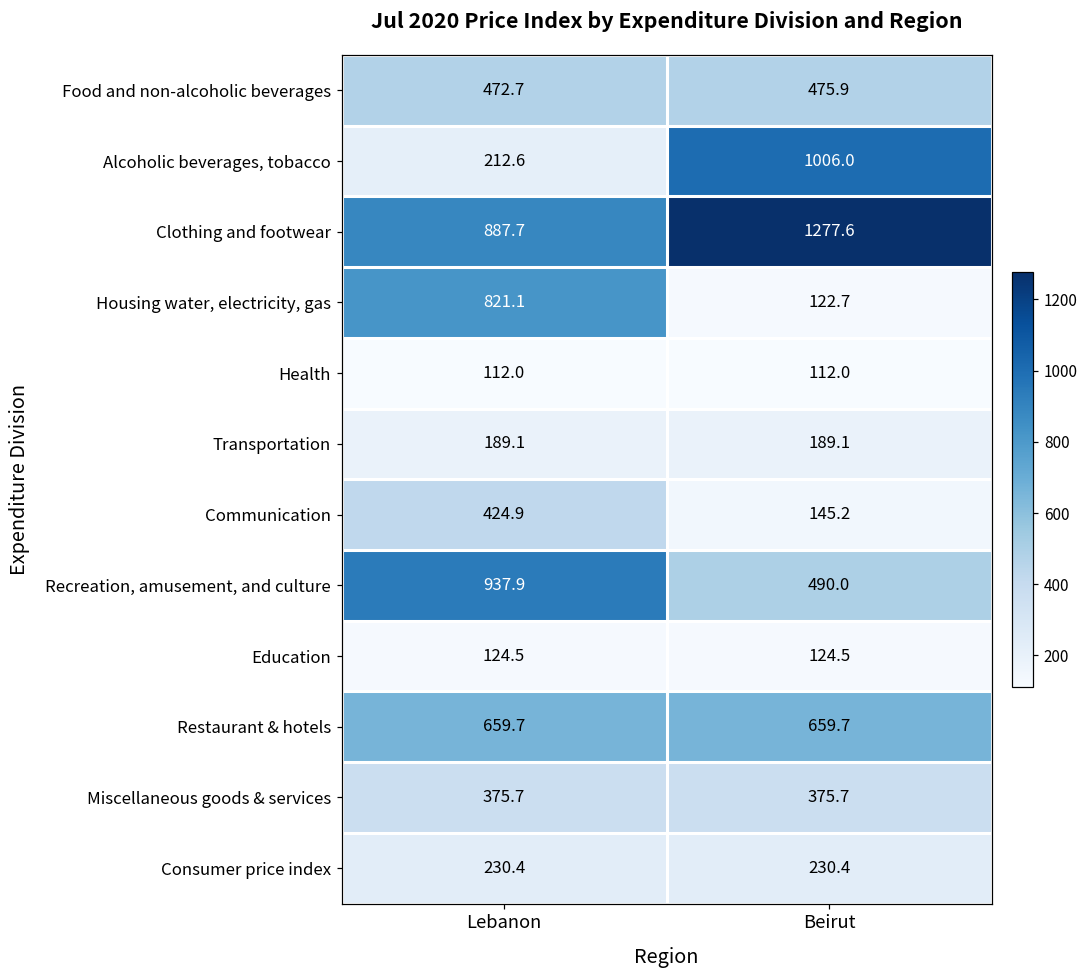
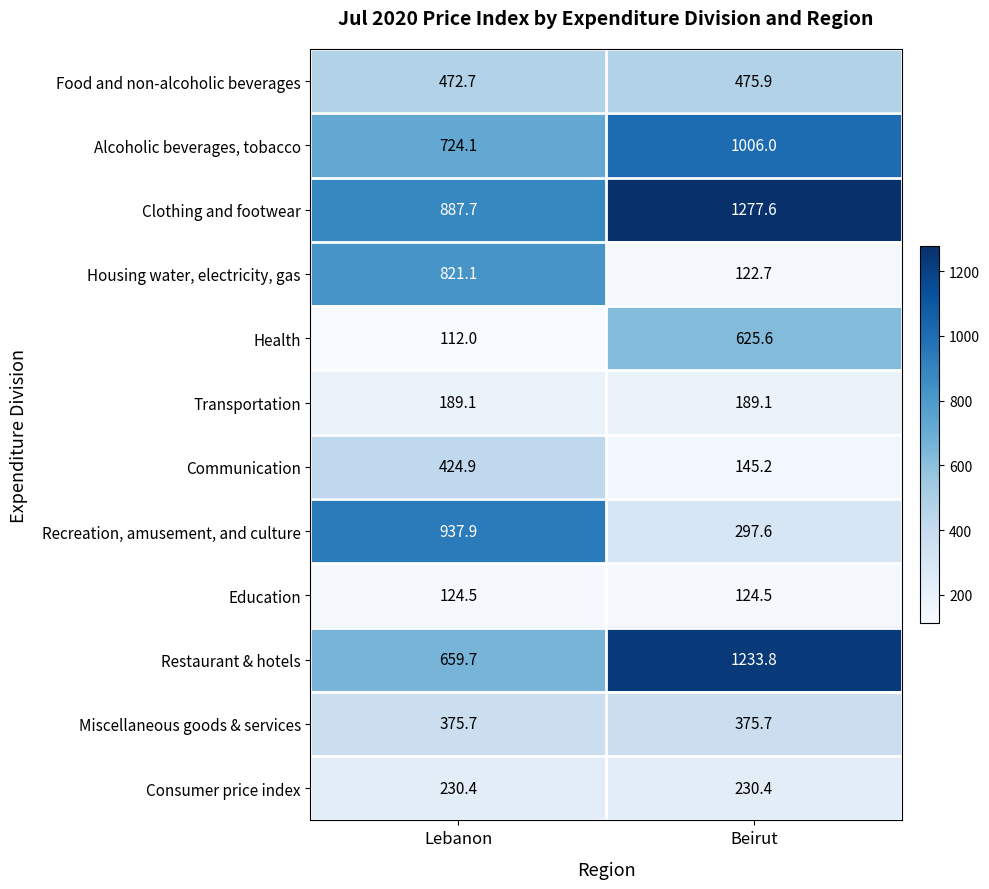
Alcoholic beverages, tobacco, Lebanon: 212.6 -> 724.1
Health, Beirut: 112.0 -> 625.6
Recreation, amusement, and culture, Beirut: 490.0 -> 297.6
Restaurant & hotels, Beirut: 659.7 -> 1233.8
